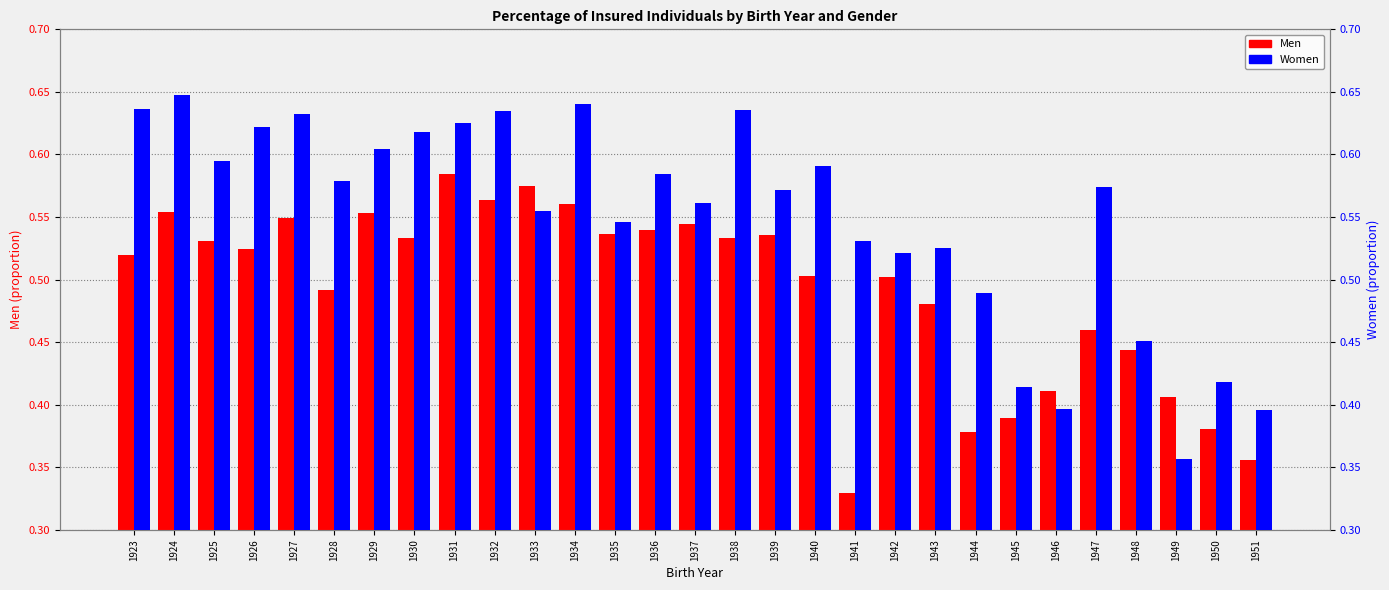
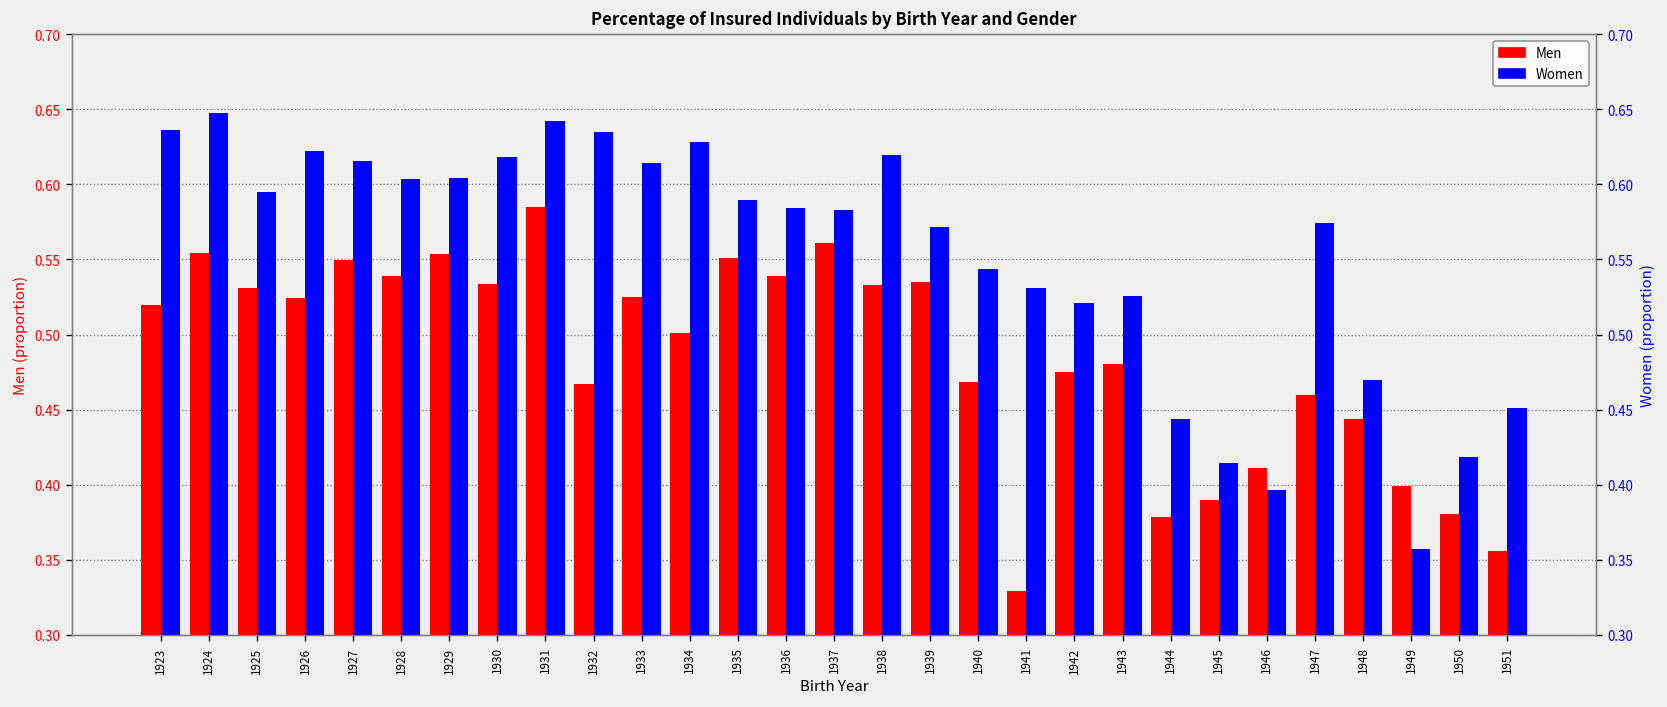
Men, 1928: 0.492 -> 0.539
Men, 1932: 0.563 -> 0.467
Men, 1933: 0.575 -> 0.525
Men, 1934: 0.560 -> 0.501
Men, 1935: 0.536 -> 0.551
Men, 1937: 0.545 -> 0.561
Men, 1940: 0.503 -> 0.469
Men, 1942: 0.502 -> 0.475
Men, 1949: 0.406 -> 0.399
Women, 1927: 0.632 -> 0.616
Women, 1928: 0.579 -> 0.604
Women, 1931: 0.625 -> 0.642
Women, 1933: 0.555 -> 0.614
Women, 1934: 0.640 -> 0.628
Women, 1935: 0.546 -> 0.590
Women, 1937: 0.561 -> 0.583
Women, 1938: 0.635 -> 0.620
Women, 1940: 0.591 -> 0.544
Women, 1944: 0.489 -> 0.444
Women, 1948: 0.451 -> 0.470
Women, 1951: 0.395 -> 0.451
